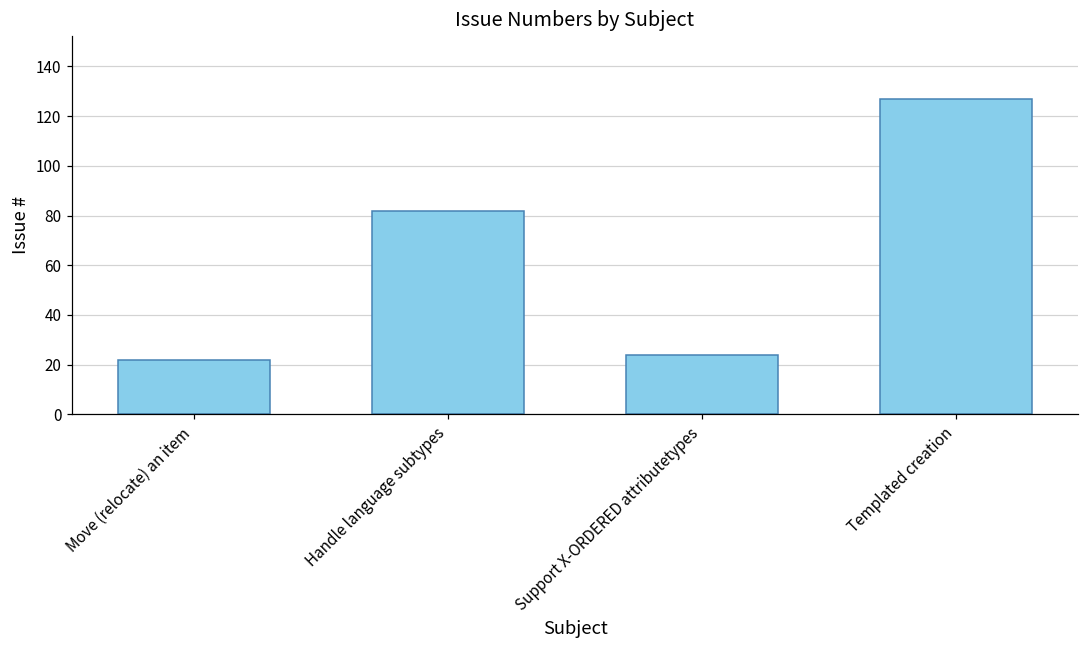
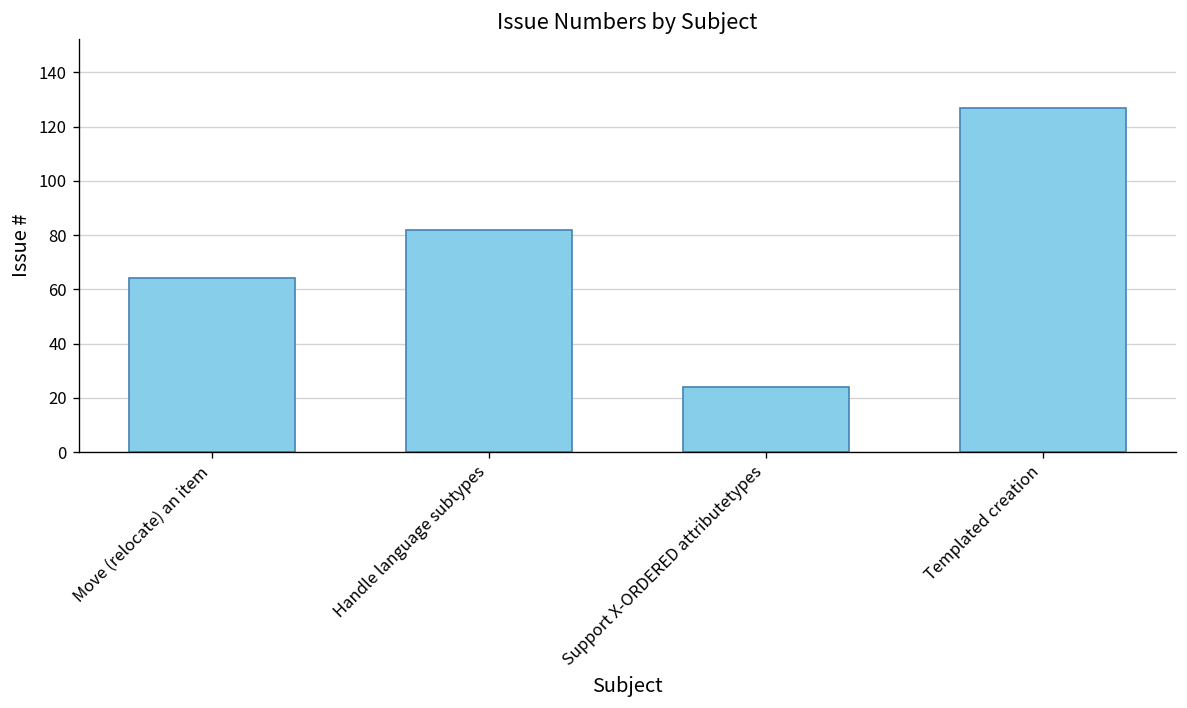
Move (relocate) an item: 22 -> 64
